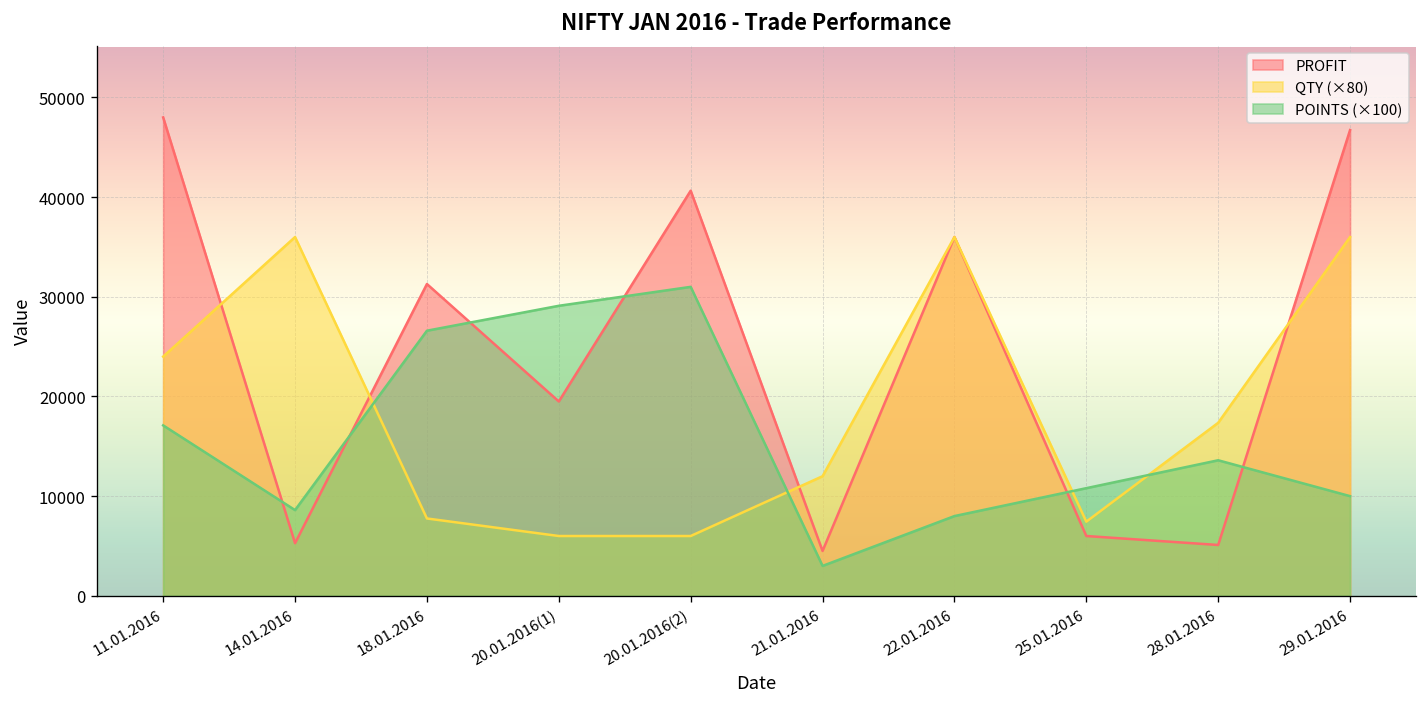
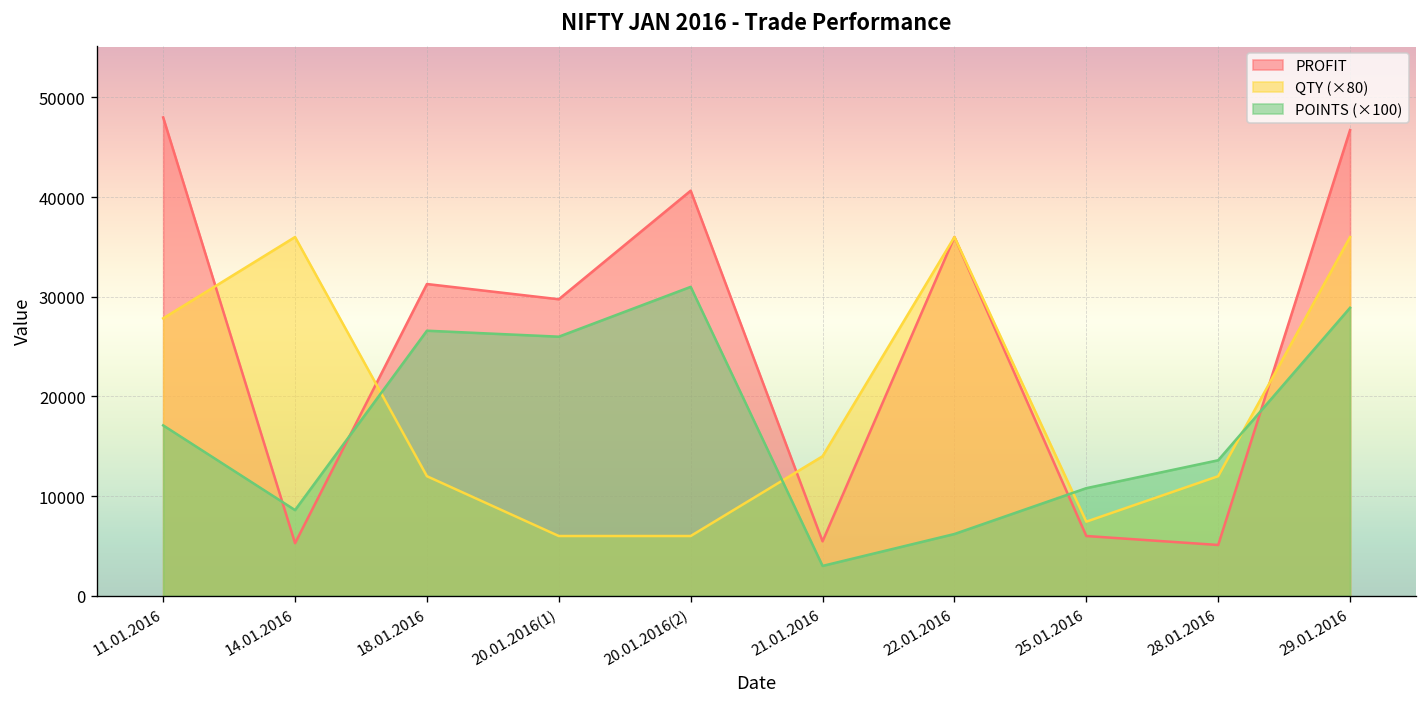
QTY (×80), 11.01.2016: 24000 -> 28000
QTY (×80), 18.01.2016: 8000 -> 12000
PROFIT, 20.01.2016(1): 20000 -> 30000
POINTS (×100), 20.01.2016(1): 29000 -> 26000
PROFIT, 21.01.2016: 4500 -> 5500
QTY (×80), 21.01.2016: 12000 -> 14000
POINTS (×100), 22.01.2016: 8000 -> 6000
QTY (×80), 28.01.2016: 17000 -> 12000
POINTS (×100), 29.01.2016: 10000 -> 29000
